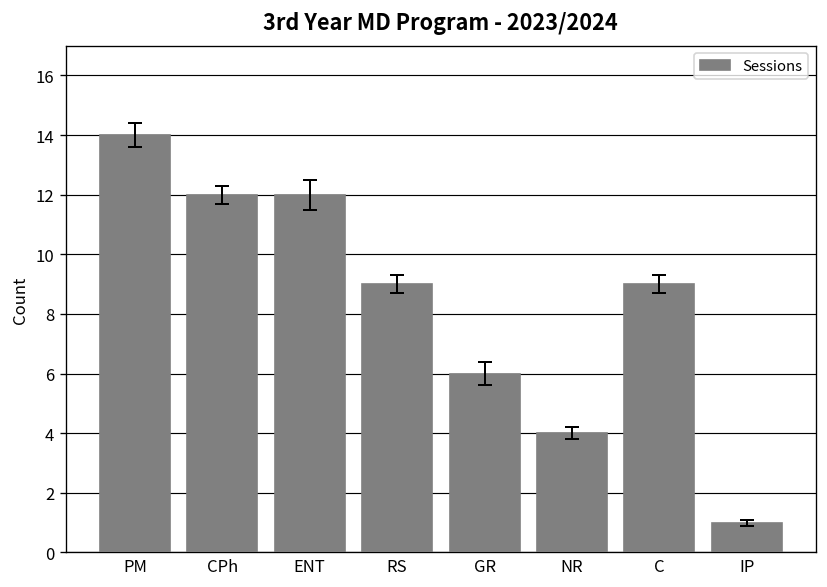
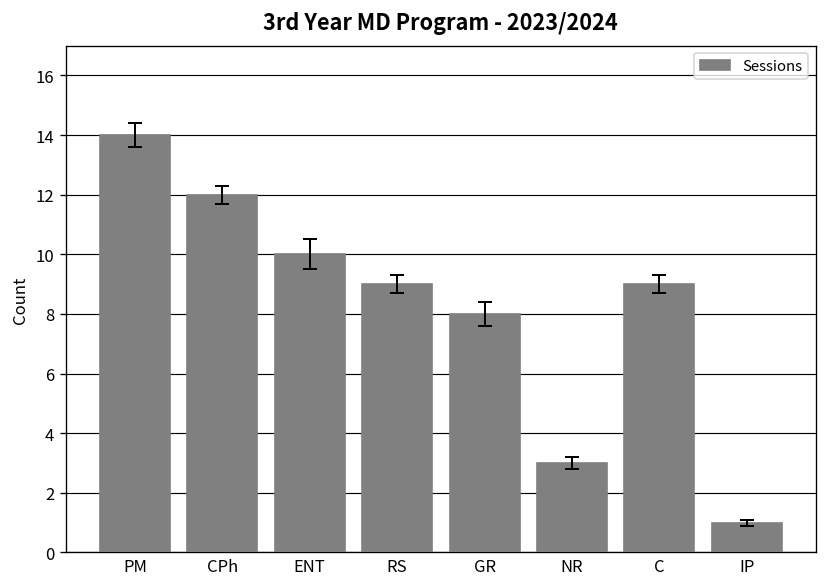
Sessions, ENT: 12 -> 10
Sessions, GR: 6 -> 8
Sessions, NR: 4 -> 3
